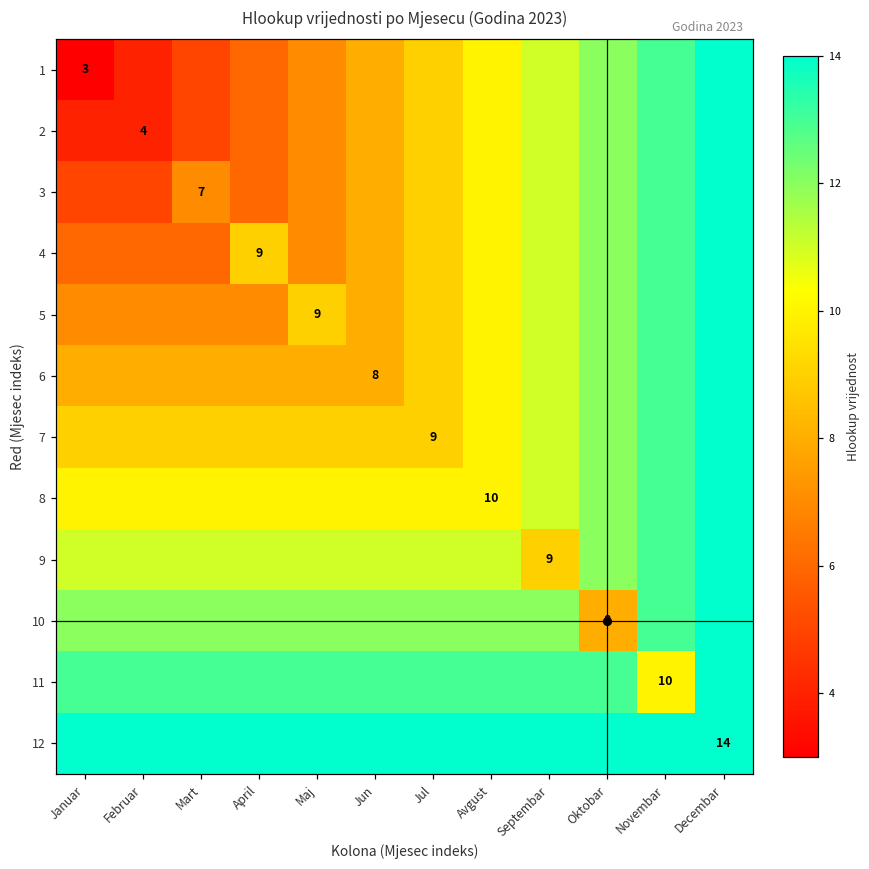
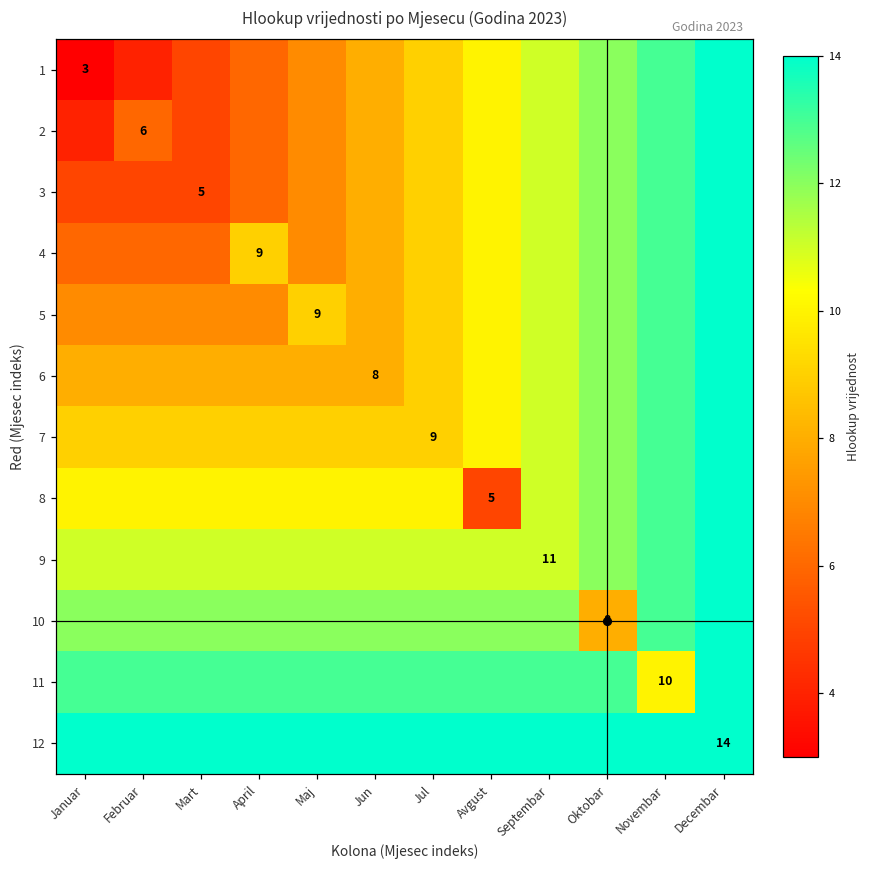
2, Februar: 4 -> 6
3, Mart: 7 -> 5
8, Avgust: 10 -> 5
9, Septembar: 9 -> 11
